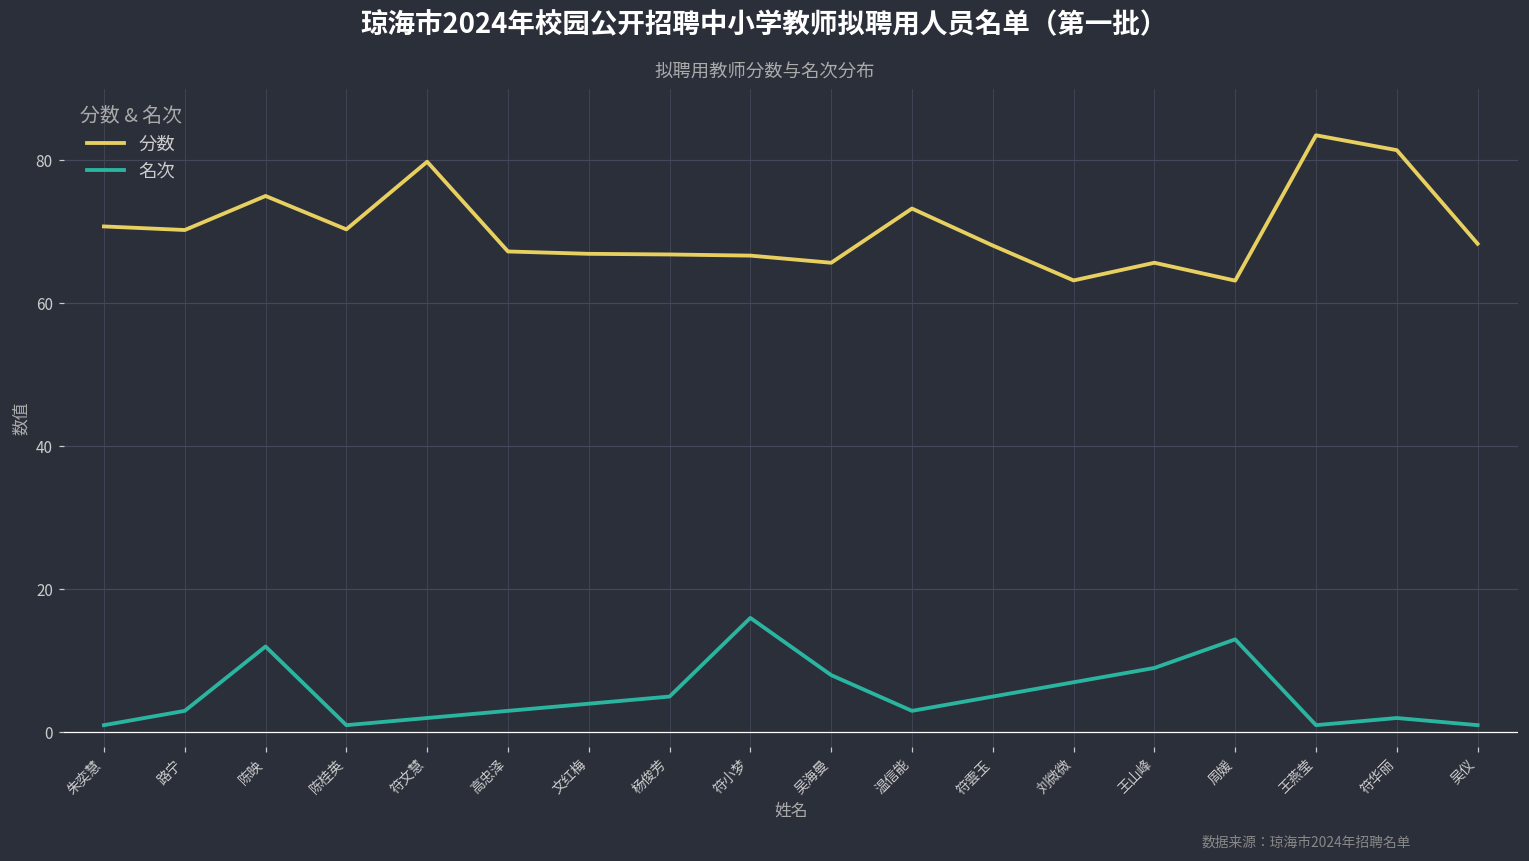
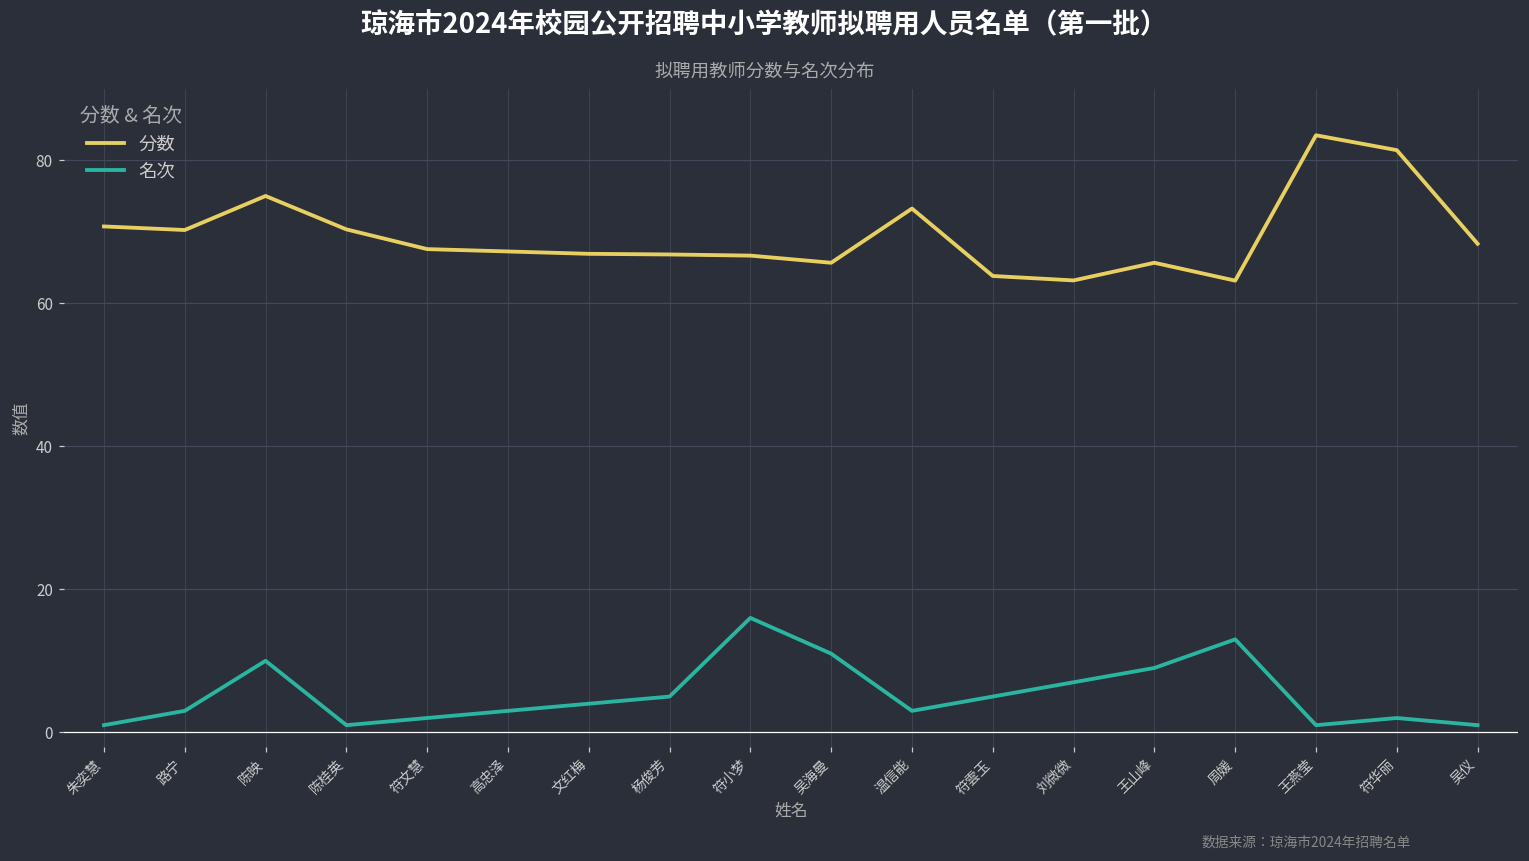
名次, 陈映: 12 -> 10
分数, 符文慧: 80 -> 68
名次, 吴海曼: 8 -> 11
分数, 符雲玉: 68 -> 64
